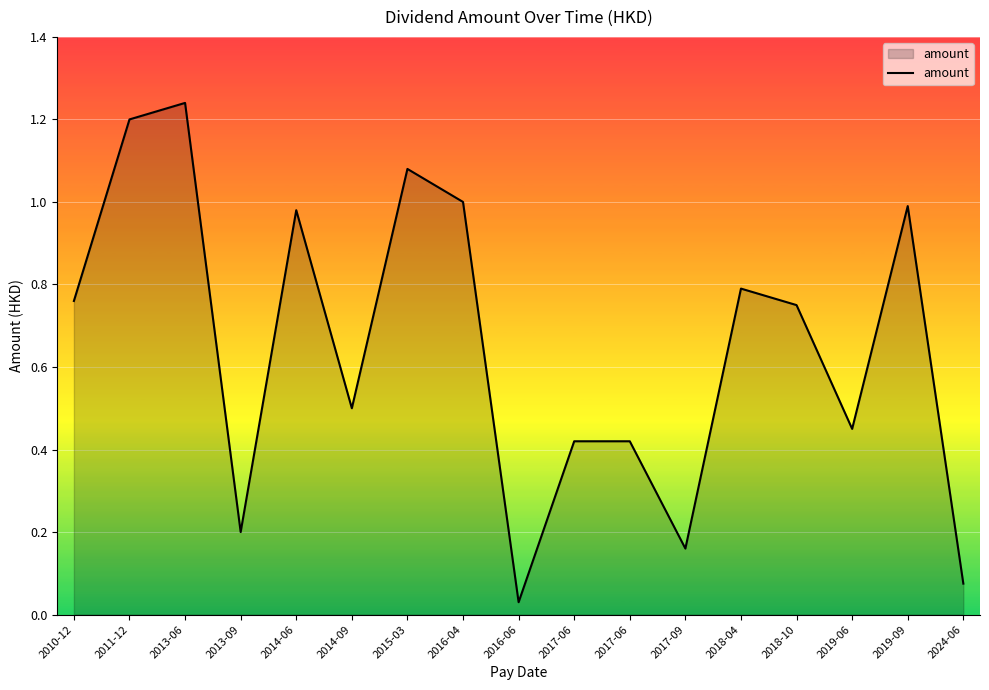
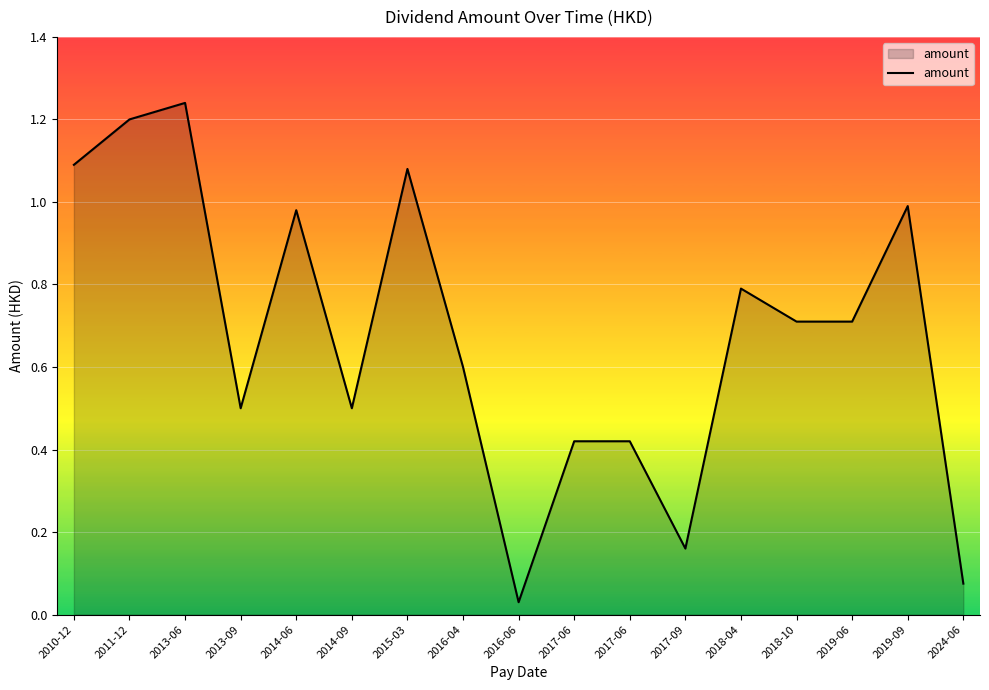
2010-12: 0.76 -> 1.09
2013-09: 0.2 -> 0.5
2016-04: 1.0 -> 0.6
2018-10: 0.75 -> 0.71
2019-06: 0.45 -> 0.71
